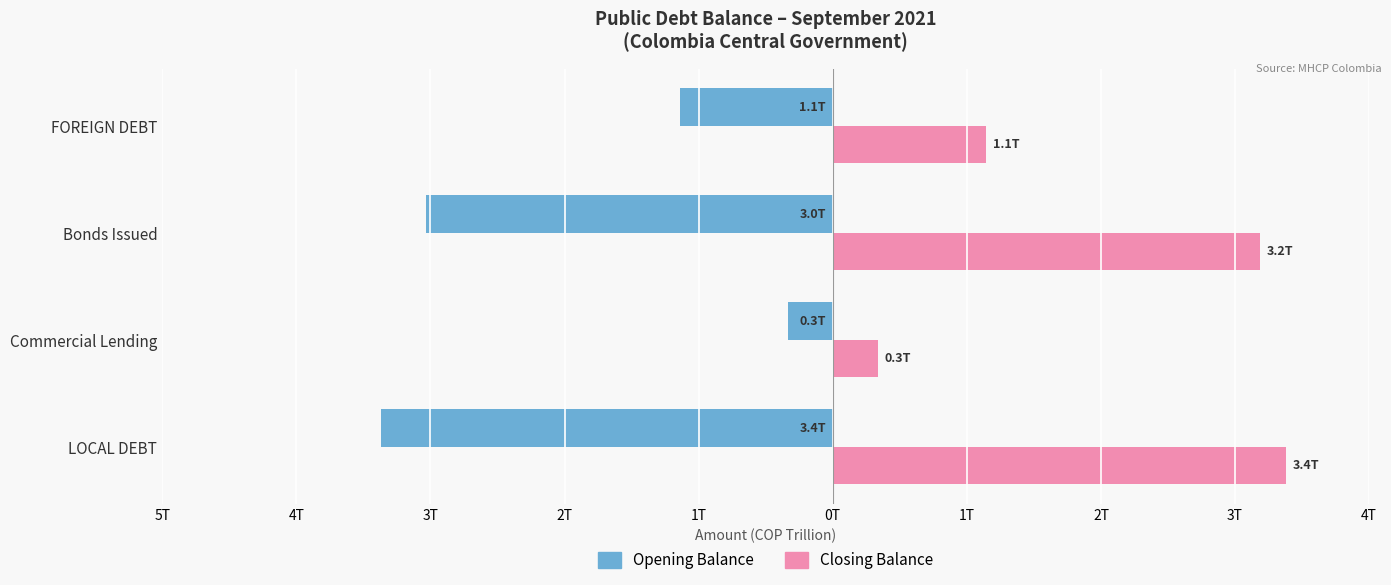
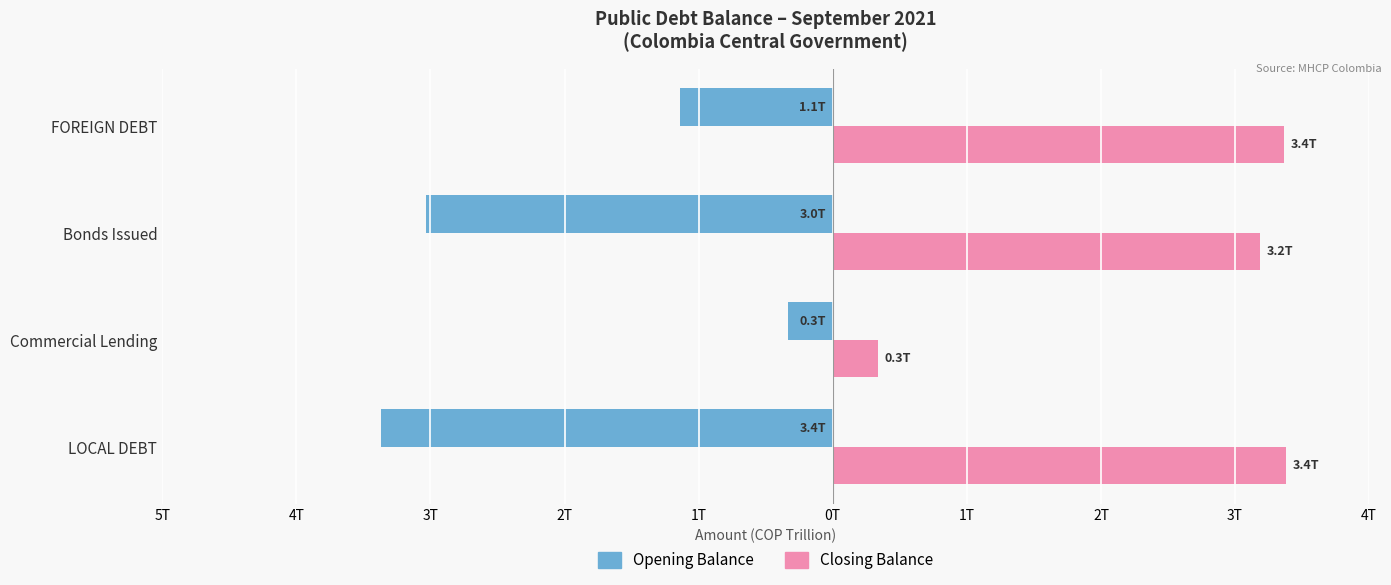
Closing Balance, FOREIGN DEBT: 1.1T -> 3.4T
